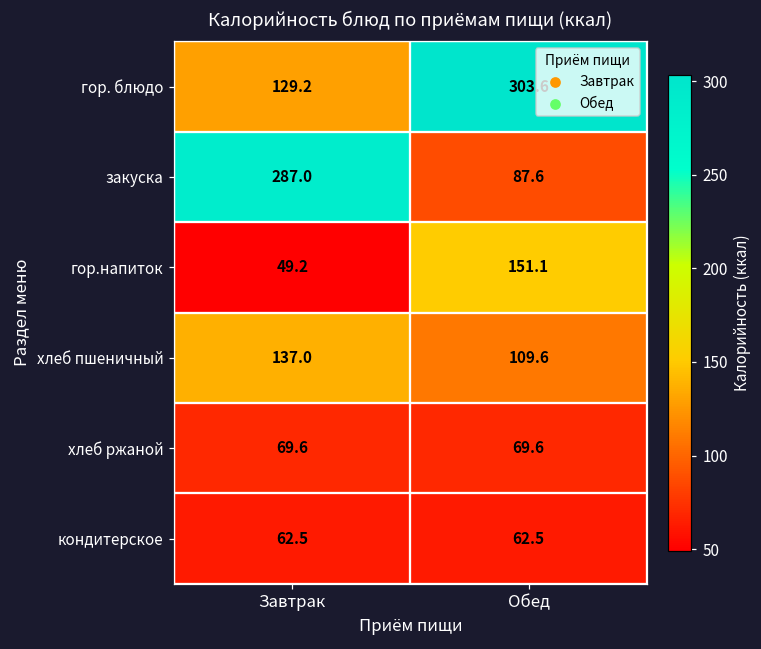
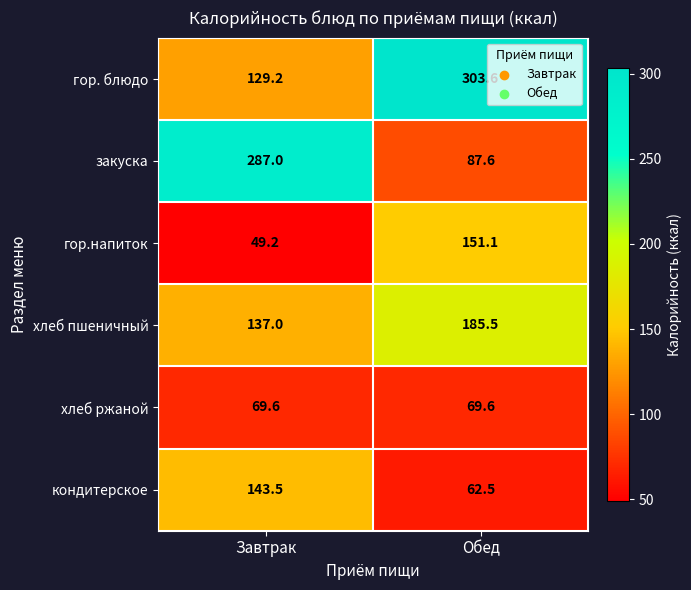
хлеб пшеничный, Обед: 109.6 -> 185.5
кондитерское, Завтрак: 62.5 -> 143.5
